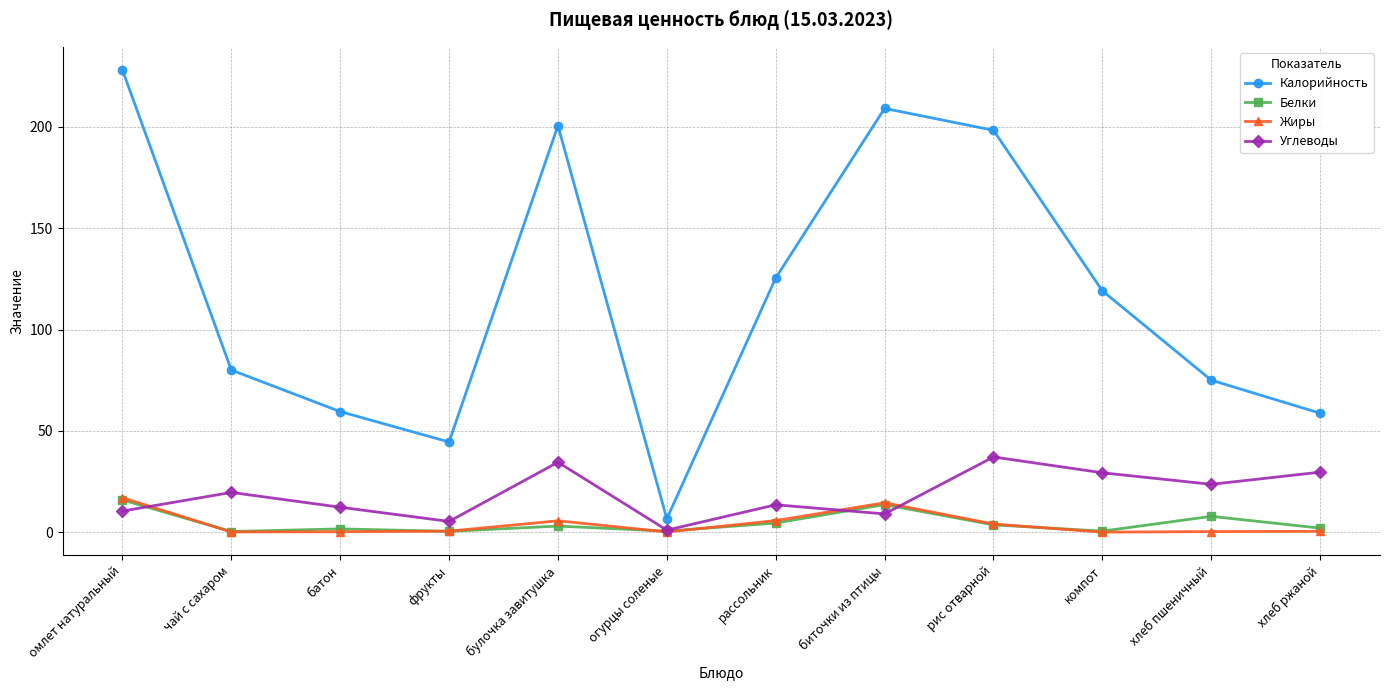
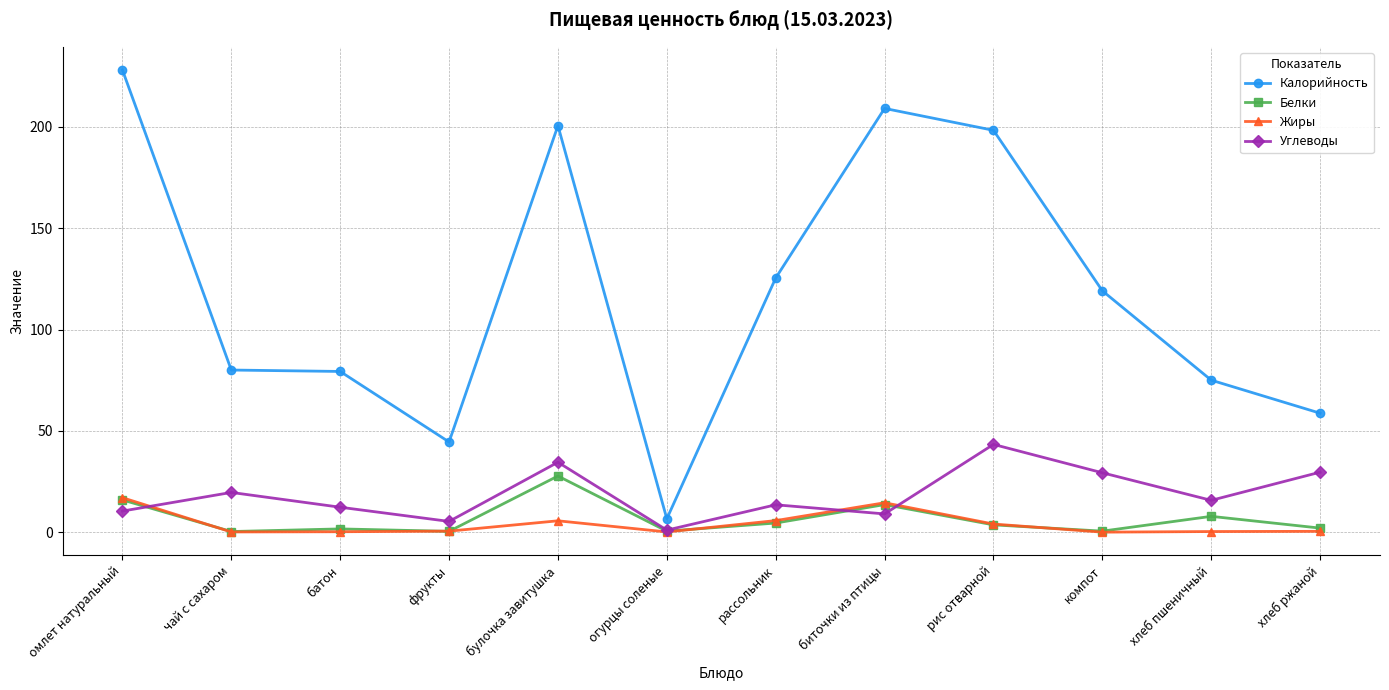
Калорийность, батон: 60 -> 79
Белки, булочка завитушка: 3 -> 28
Углеводы, рис отварной: 37 -> 43
Углеводы, хлеб пшеничный: 24 -> 16
